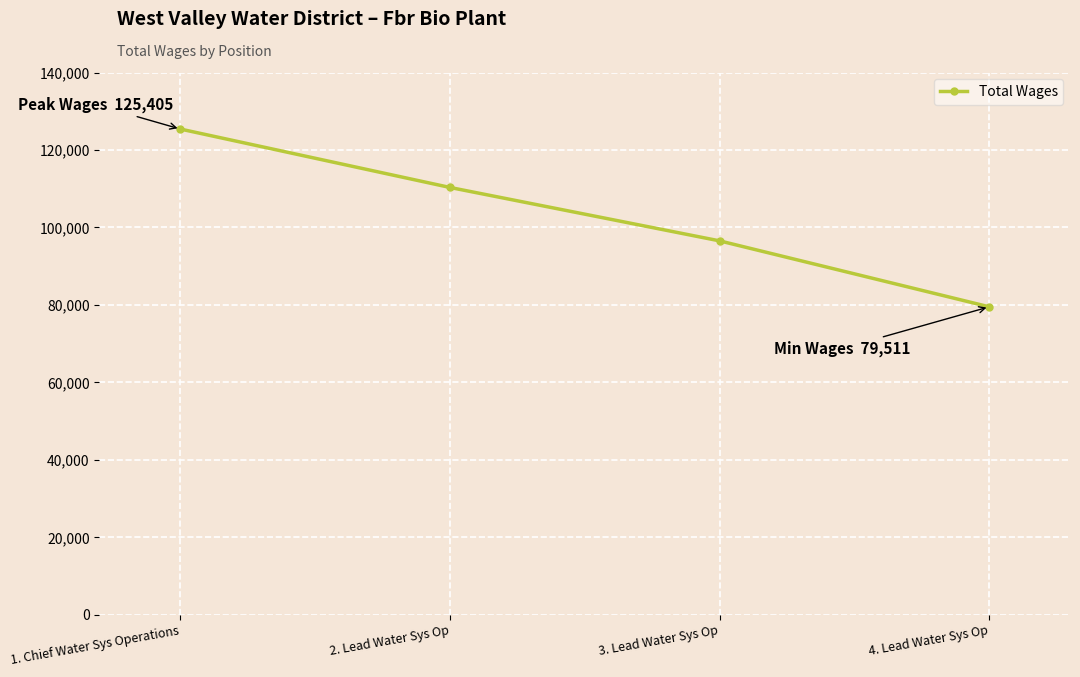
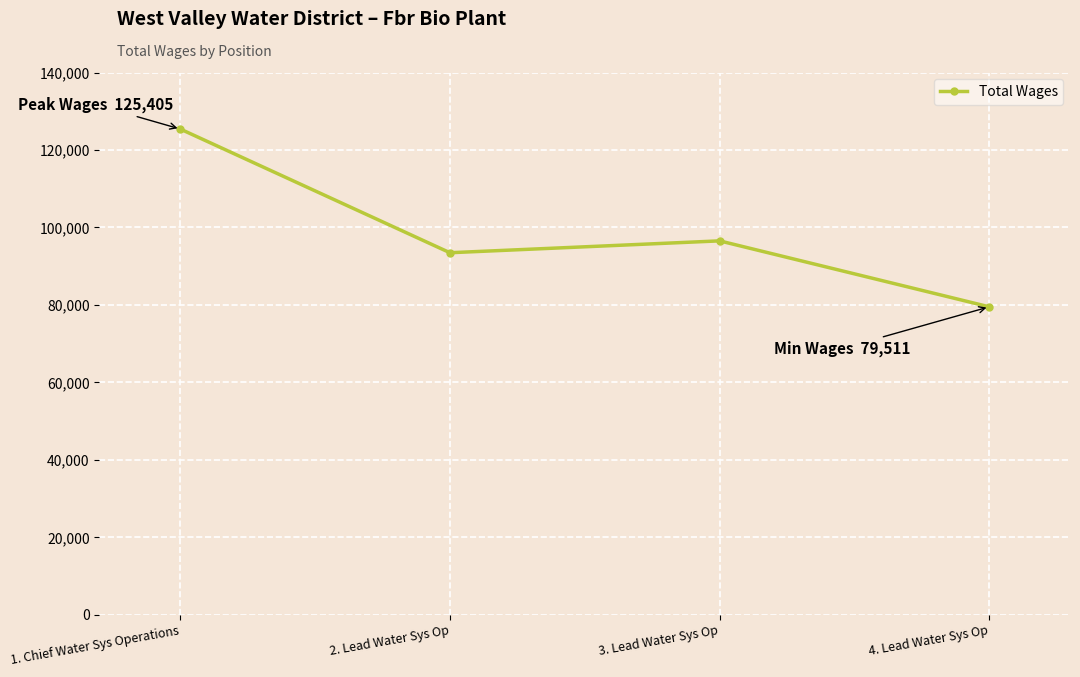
2. Lead Water Sys Op: 110,000 -> 93,000
